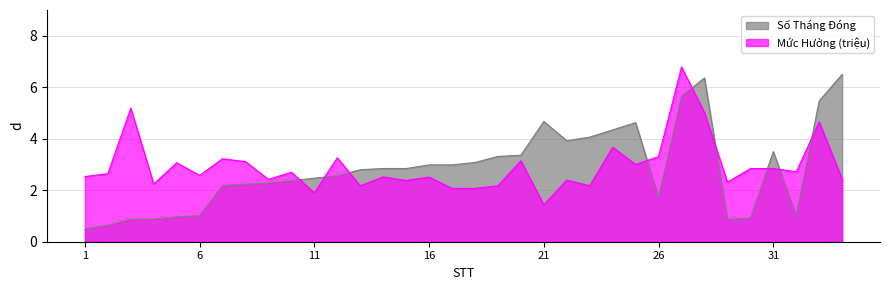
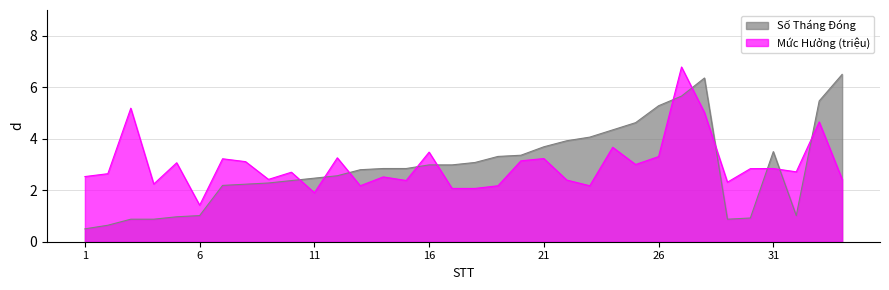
Mức Hưởng (triệu), 6: 2.6 -> 1.4
Mức Hưởng (triệu), 16: 2.5 -> 3.5
Số Tháng Đóng, 21: 4.7 -> 3.7
Mức Hưởng (triệu), 21: 1.4 -> 3.2
Số Tháng Đóng, 26: 1.7 -> 5.3
